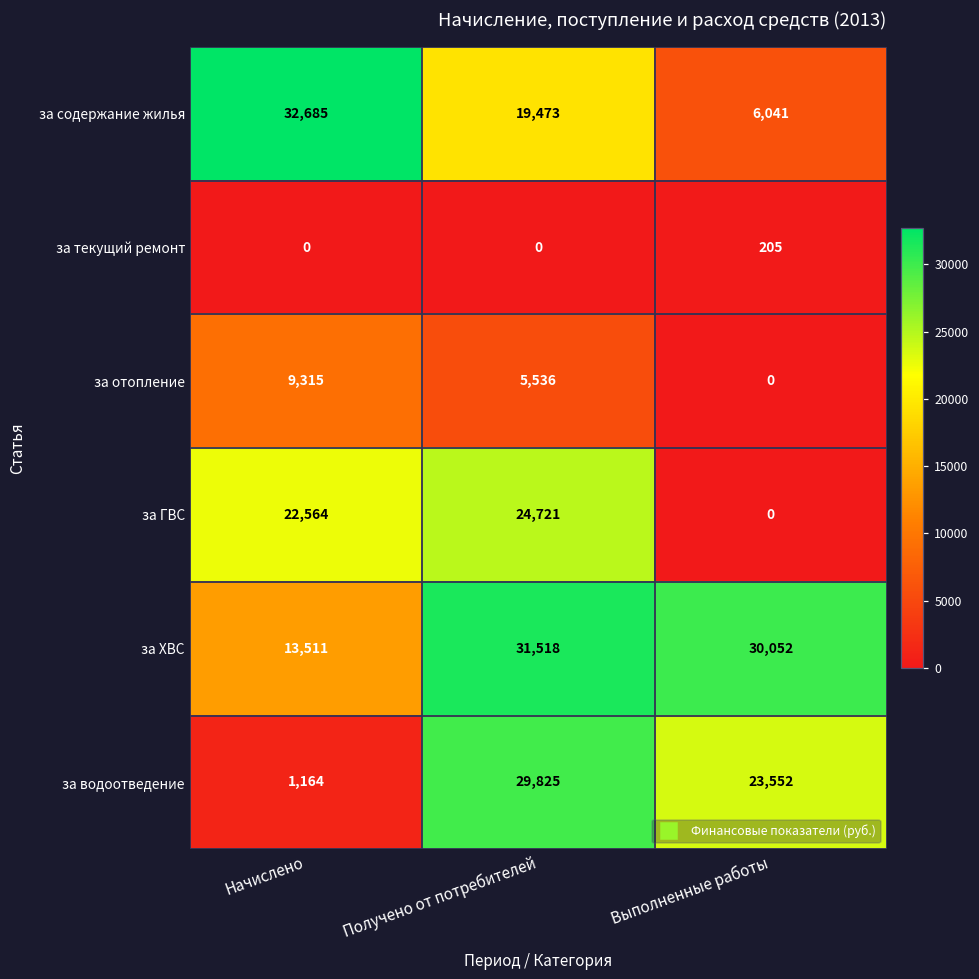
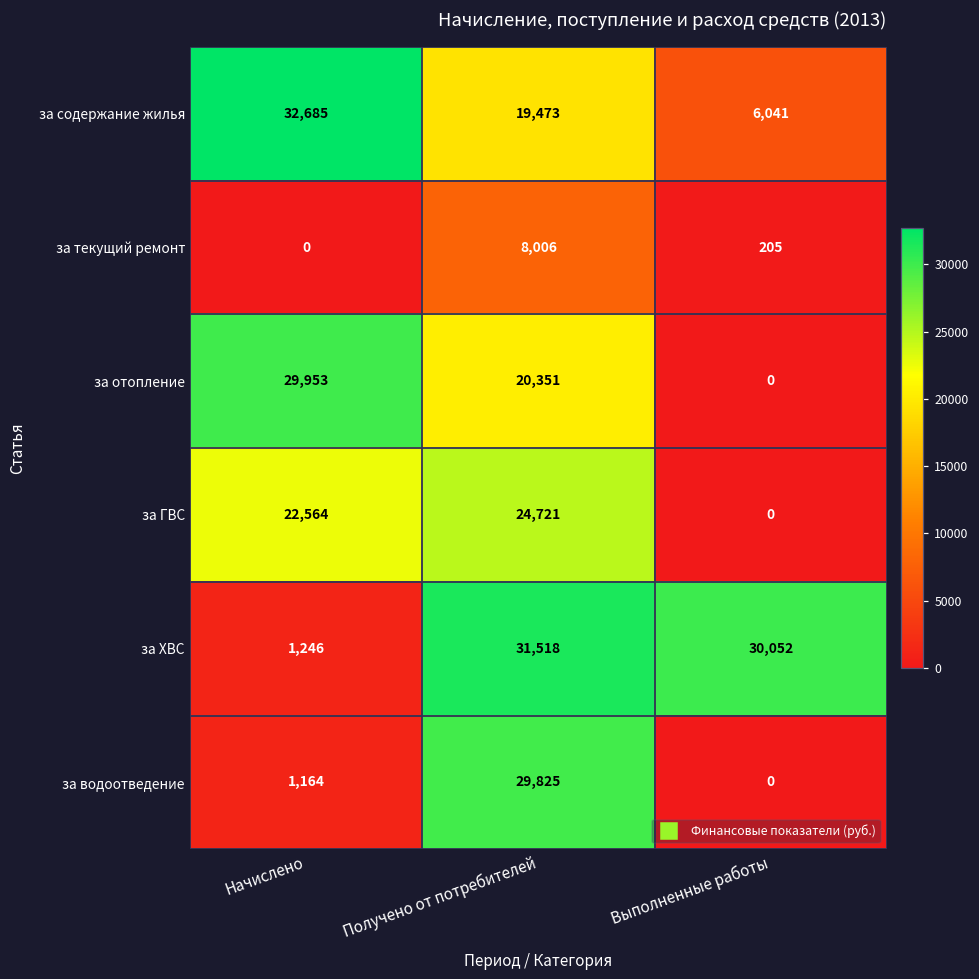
за текущий ремонт, Получено от потребителей: 0 -> 8,006
за отопление, Начислено: 9,315 -> 29,953
за отопление, Получено от потребителей: 5,536 -> 20,351
за ХВС, Начислено: 13,511 -> 1,246
за водоотведение, Выполненные работы: 23,552 -> 0
